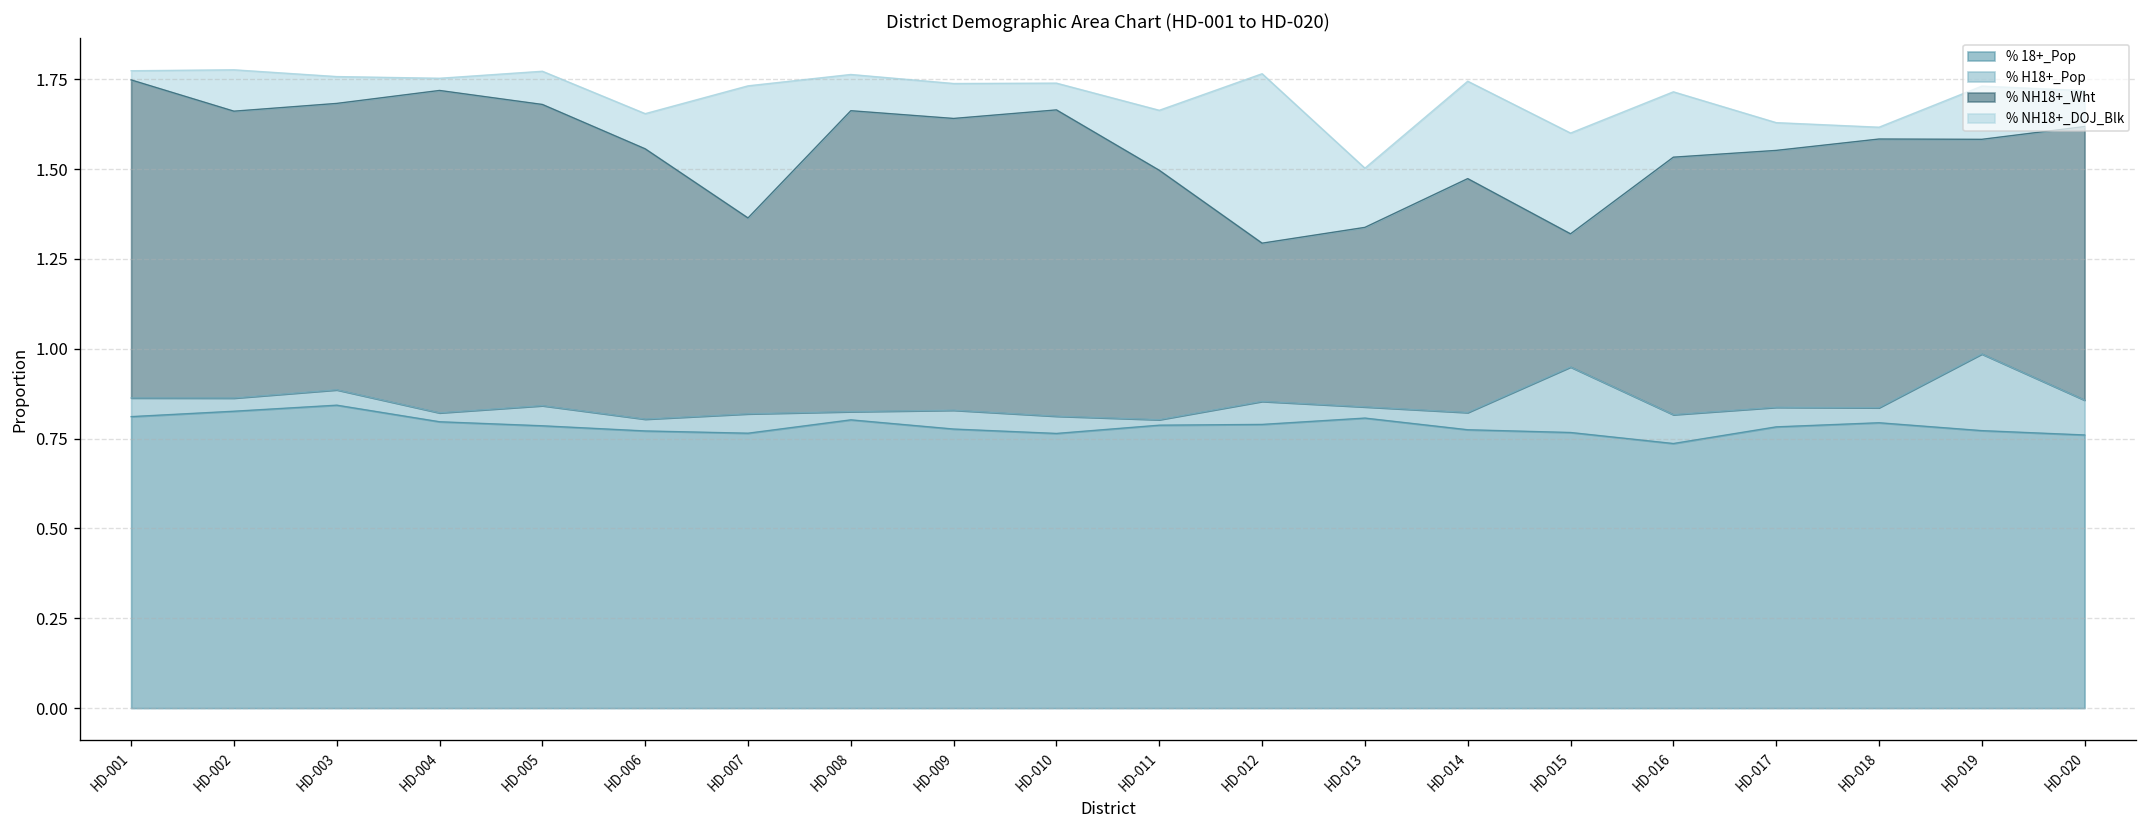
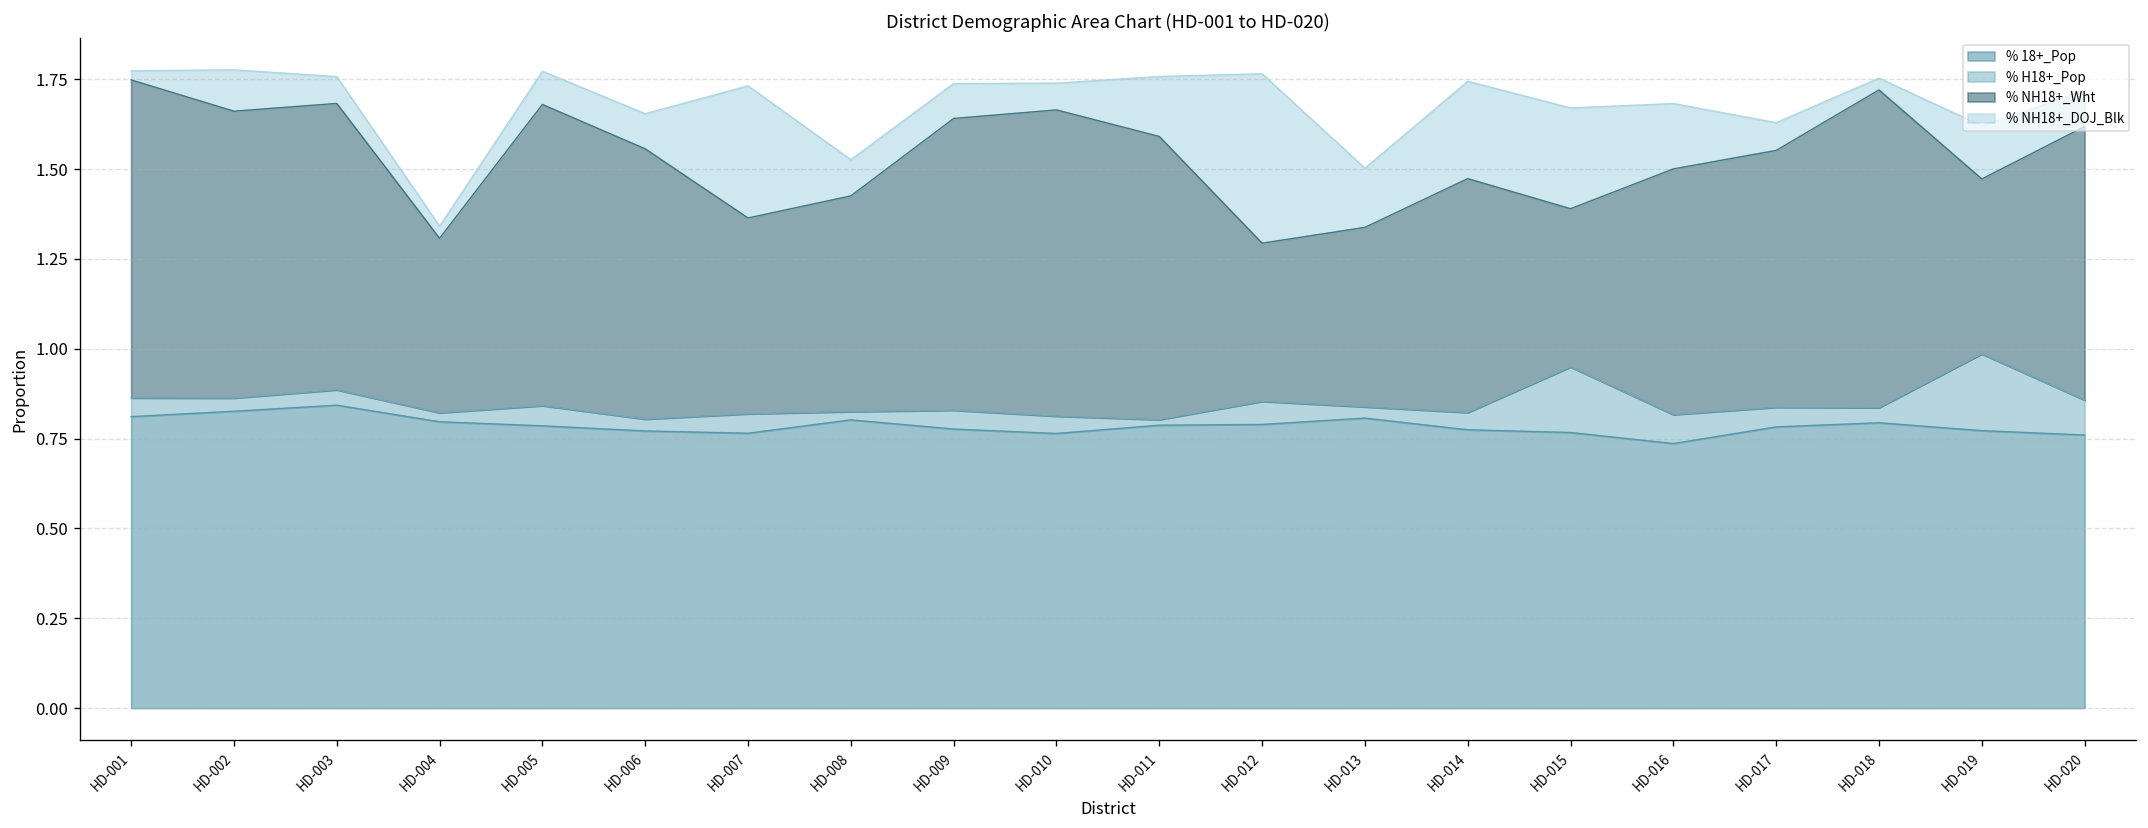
% NH18+_Wht, HD-004: 0.90 -> 0.49
% NH18+_Wht, HD-008: 0.84 -> 0.60
% NH18+_Wht, HD-011: 0.69 -> 0.79
% NH18+_Wht, HD-015: 0.37 -> 0.44
% NH18+_Wht, HD-016: 0.72 -> 0.68
% NH18+_Wht, HD-018: 0.75 -> 0.88
% NH18+_Wht, HD-019: 0.60 -> 0.49
